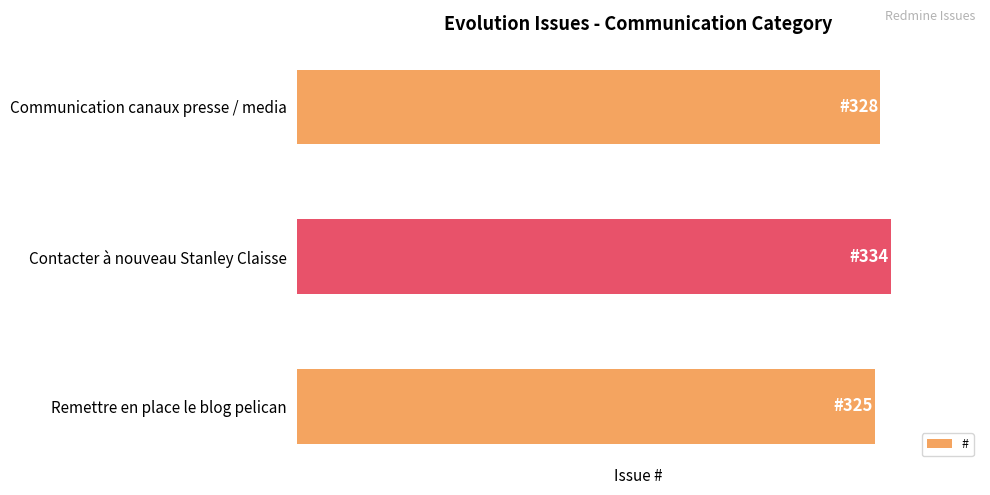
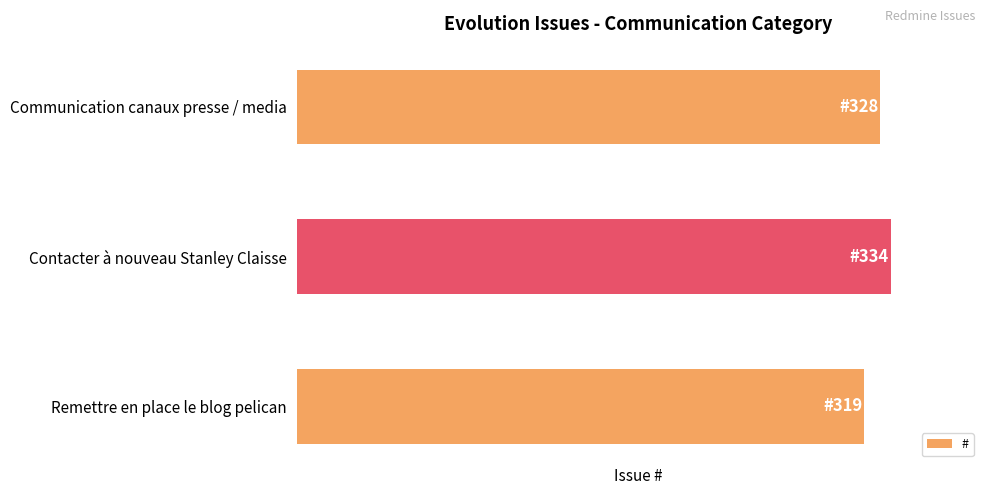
Remettre en place le blog pelican: 325 -> 319
